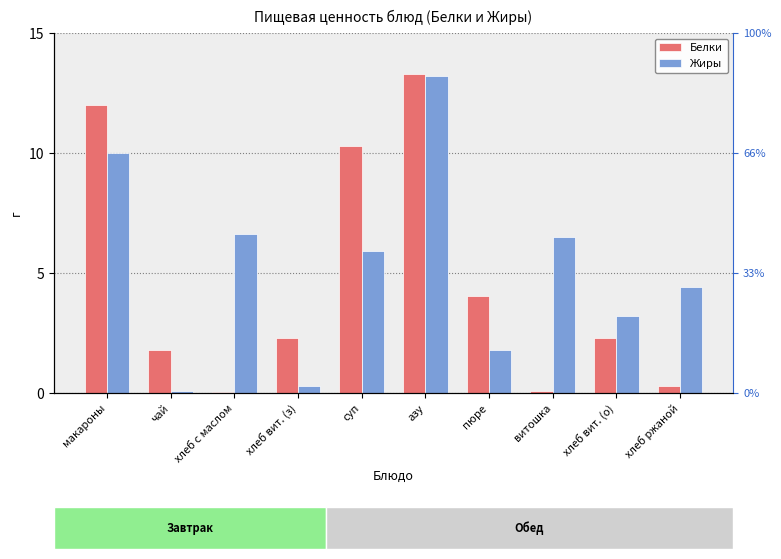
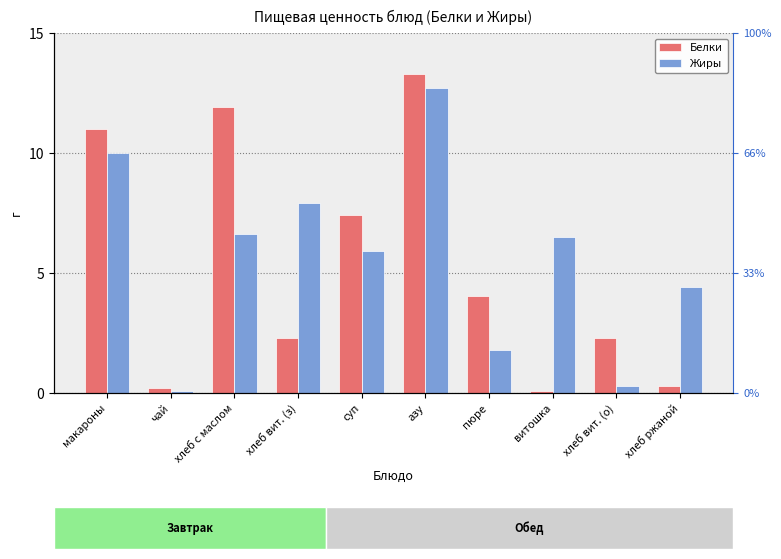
Белки, макароны: 12 -> 11
Белки, чай: 1.8 -> 0.2
Белки, хлеб с маслом: 0.1 -> 11.9
Жиры, хлеб вит. (з): 0.3 -> 7.9
Белки, суп: 10.3 -> 7.4
Жиры, азу: 13.2 -> 12.7
Жиры, хлеб вит. (о): 3.2 -> 0.3
